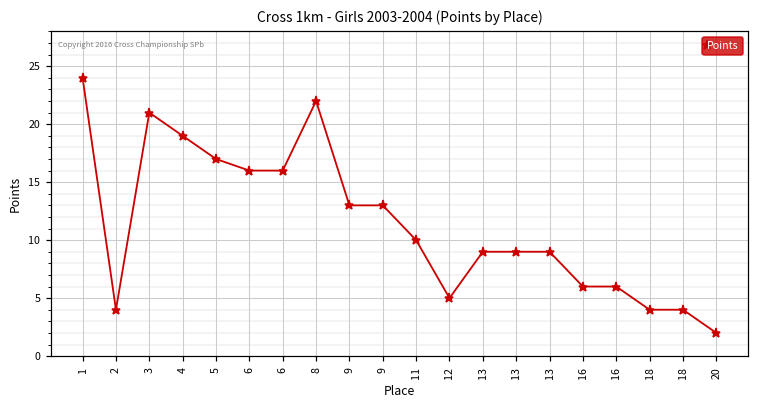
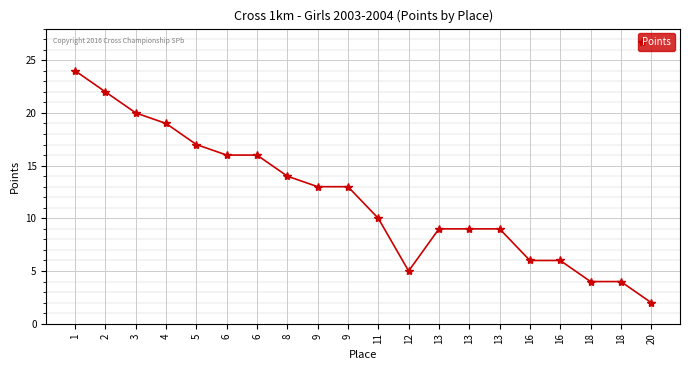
2: 4 -> 22
3: 21 -> 20
8: 22 -> 14
